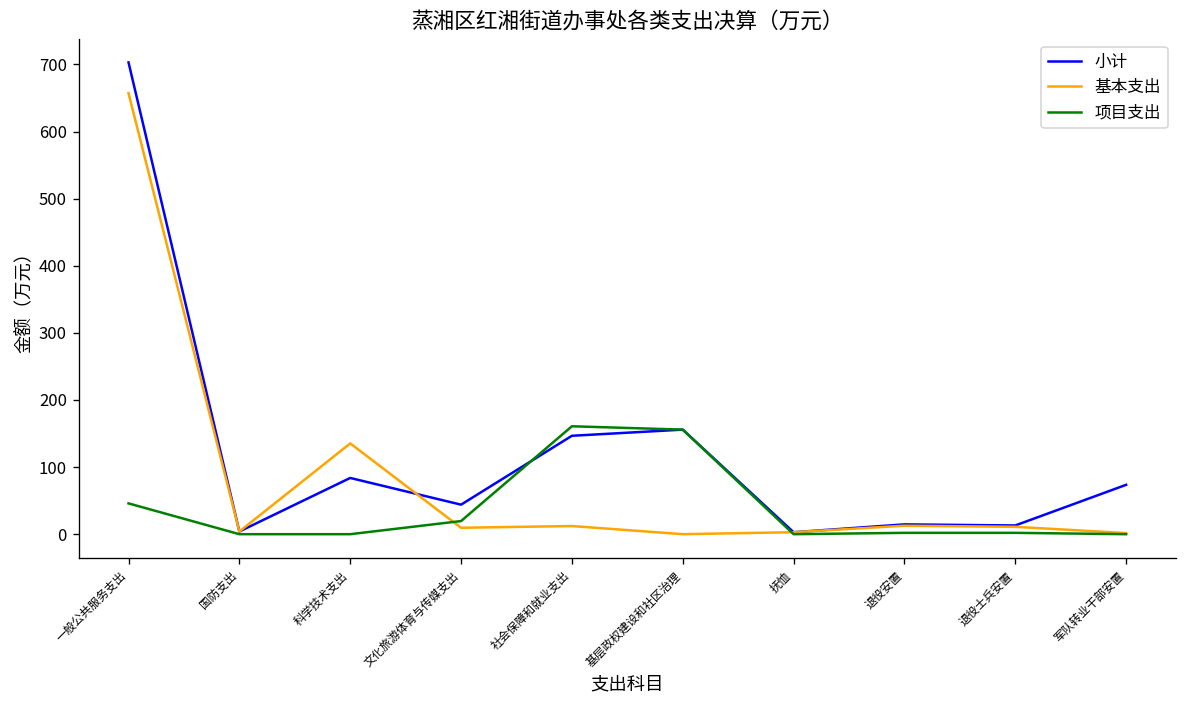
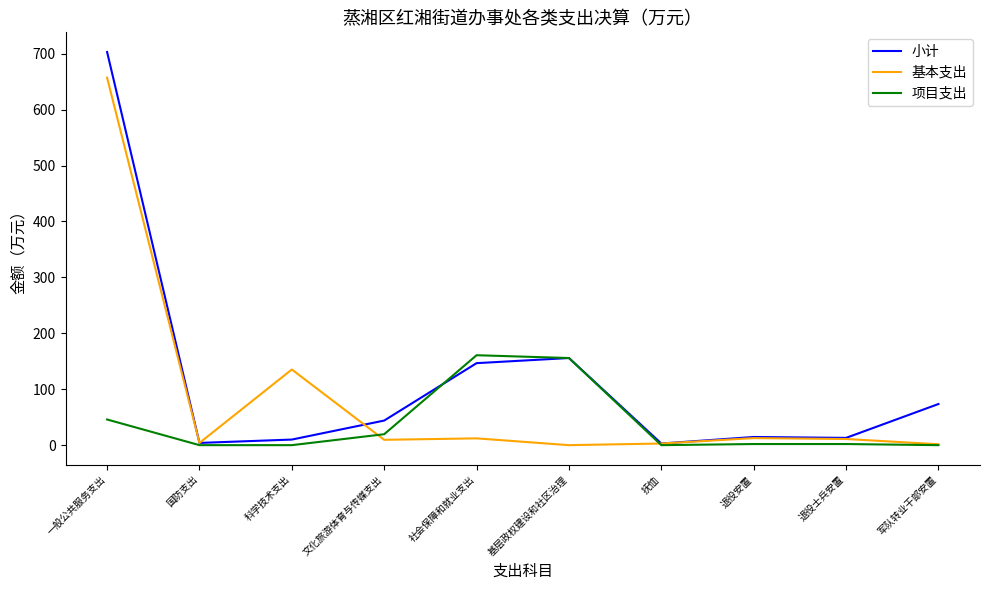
小计, 科学技术支出: 80 -> 10
